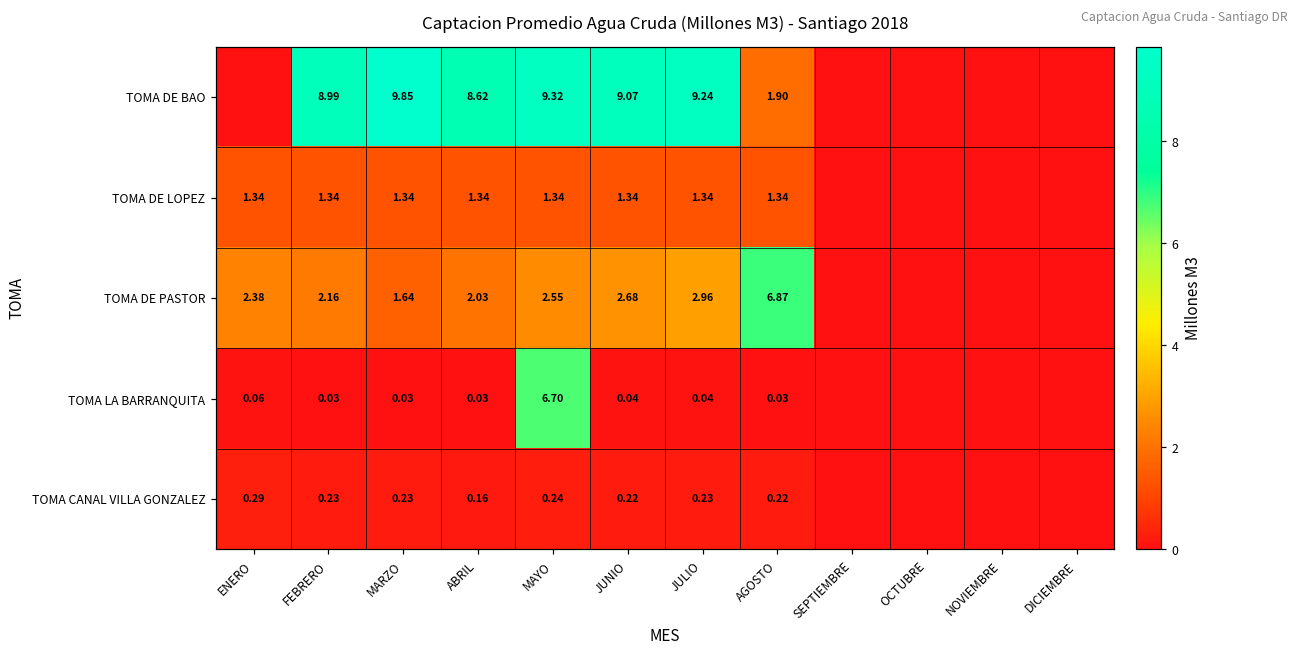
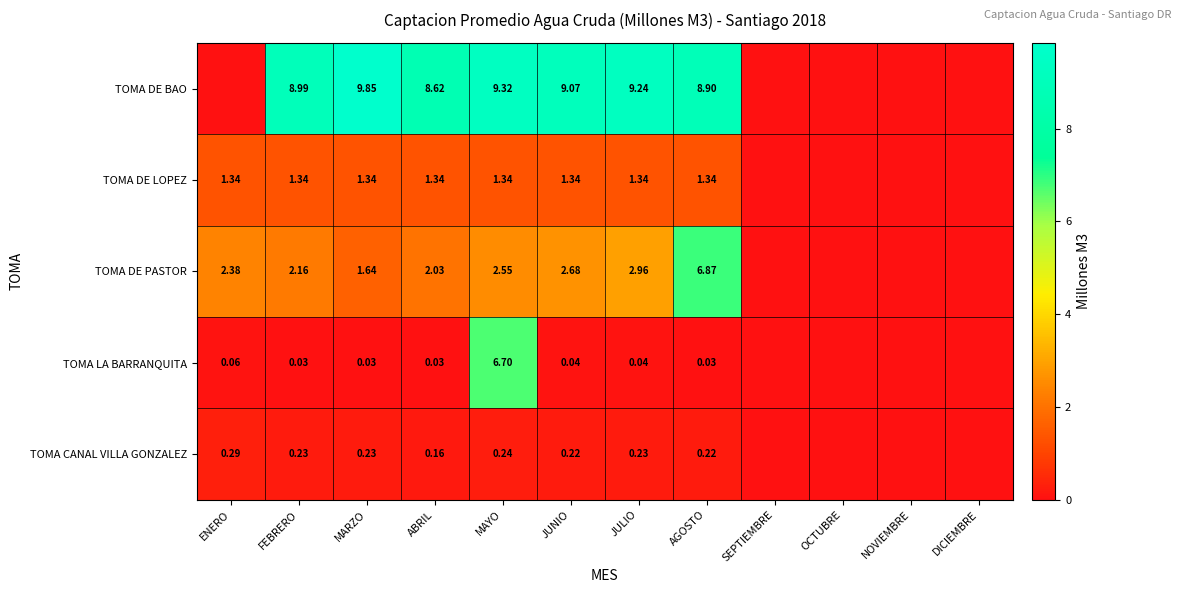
TOMA DE BAO, AGOSTO: 1.90 -> 8.90
